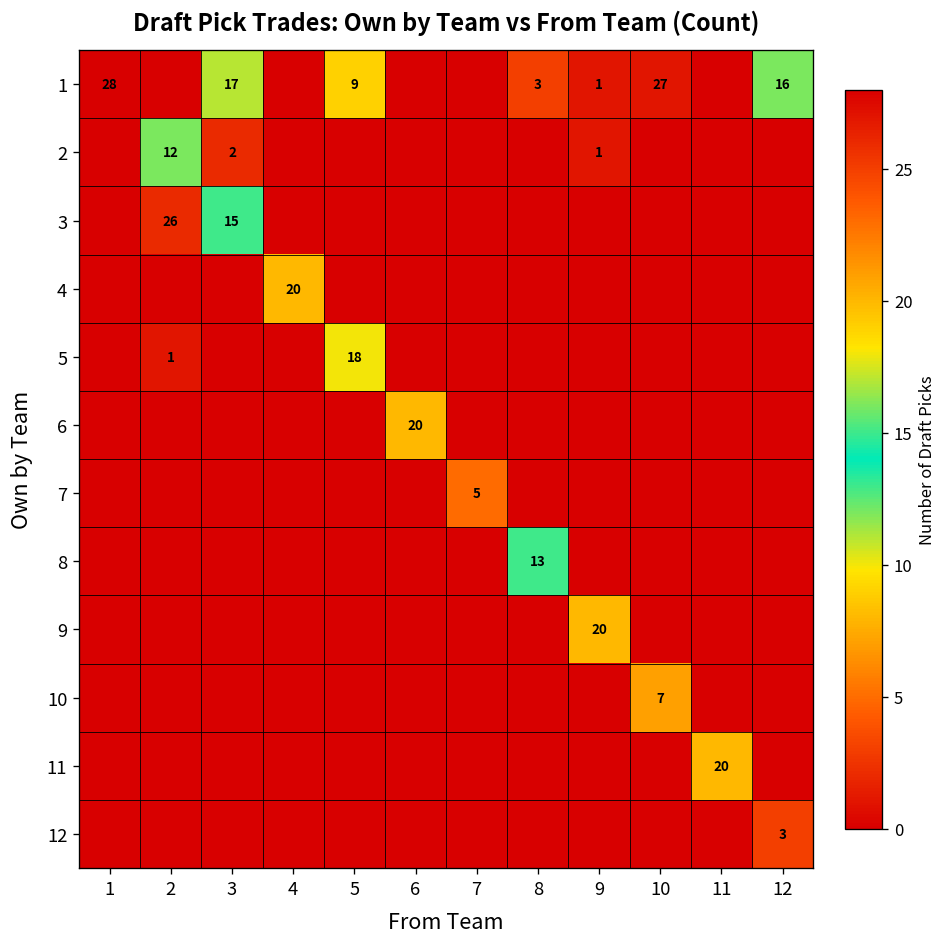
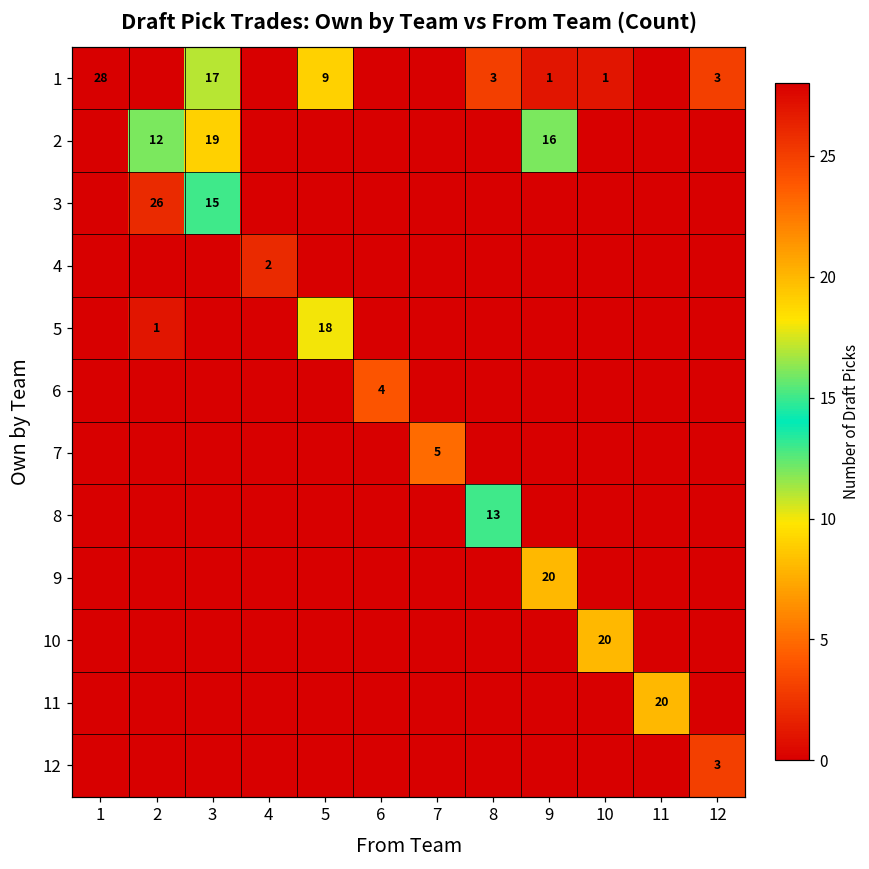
1, 10: 27 -> 1
1, 12: 16 -> 3
2, 3: 2 -> 19
2, 9: 1 -> 16
4, 4: 20 -> 2
6, 6: 20 -> 4
10, 10: 7 -> 20
